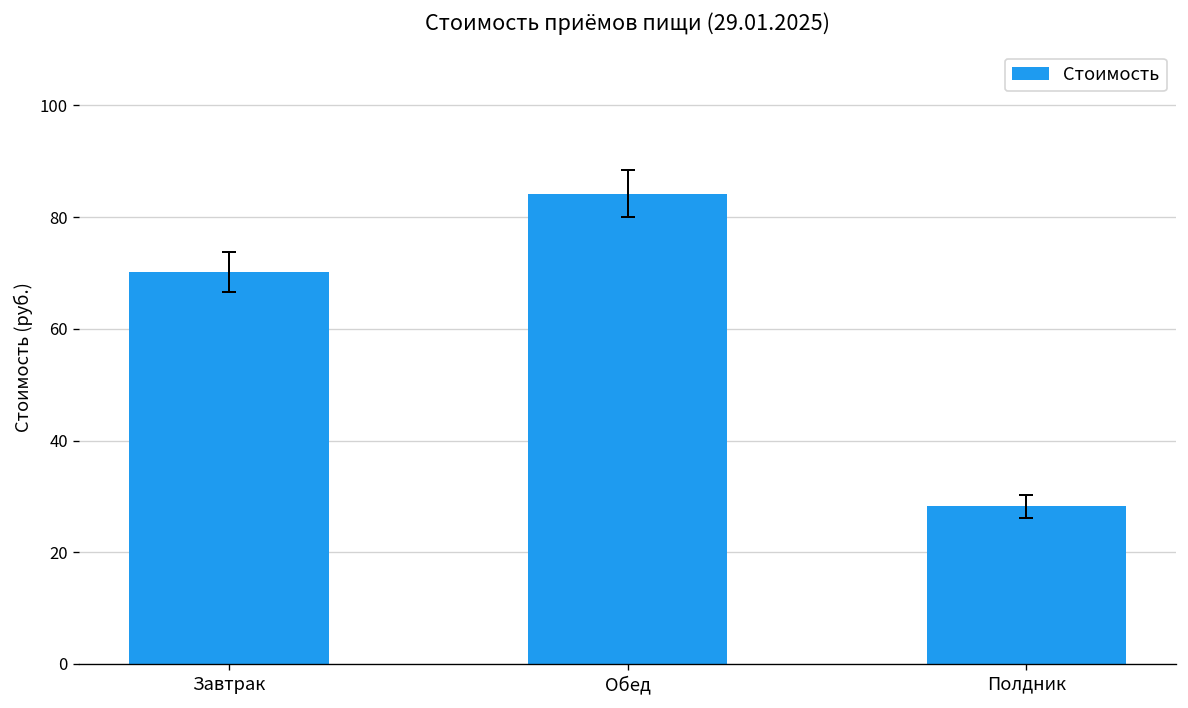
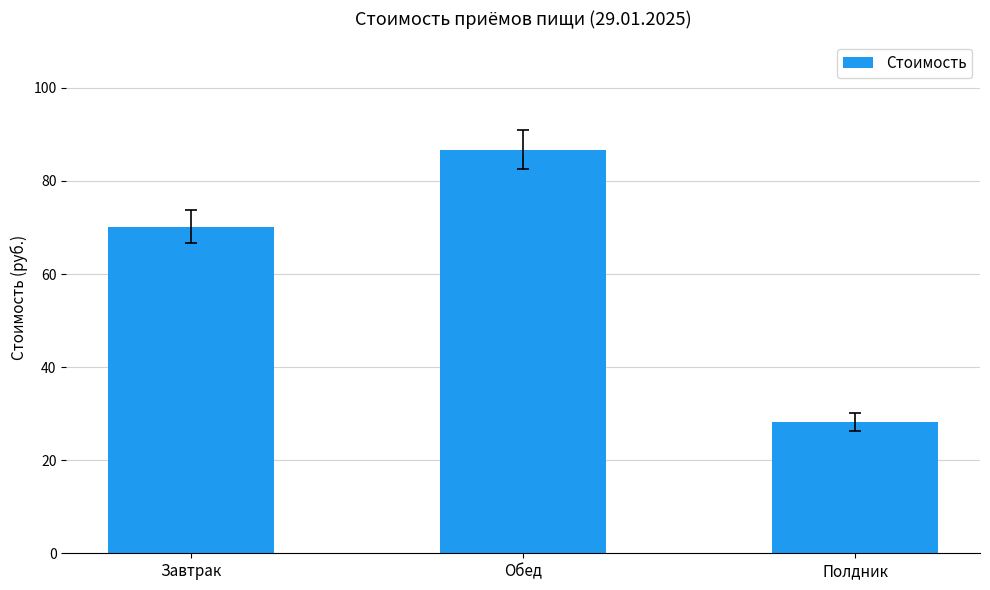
Стоимость, Обед: 84 -> 87
